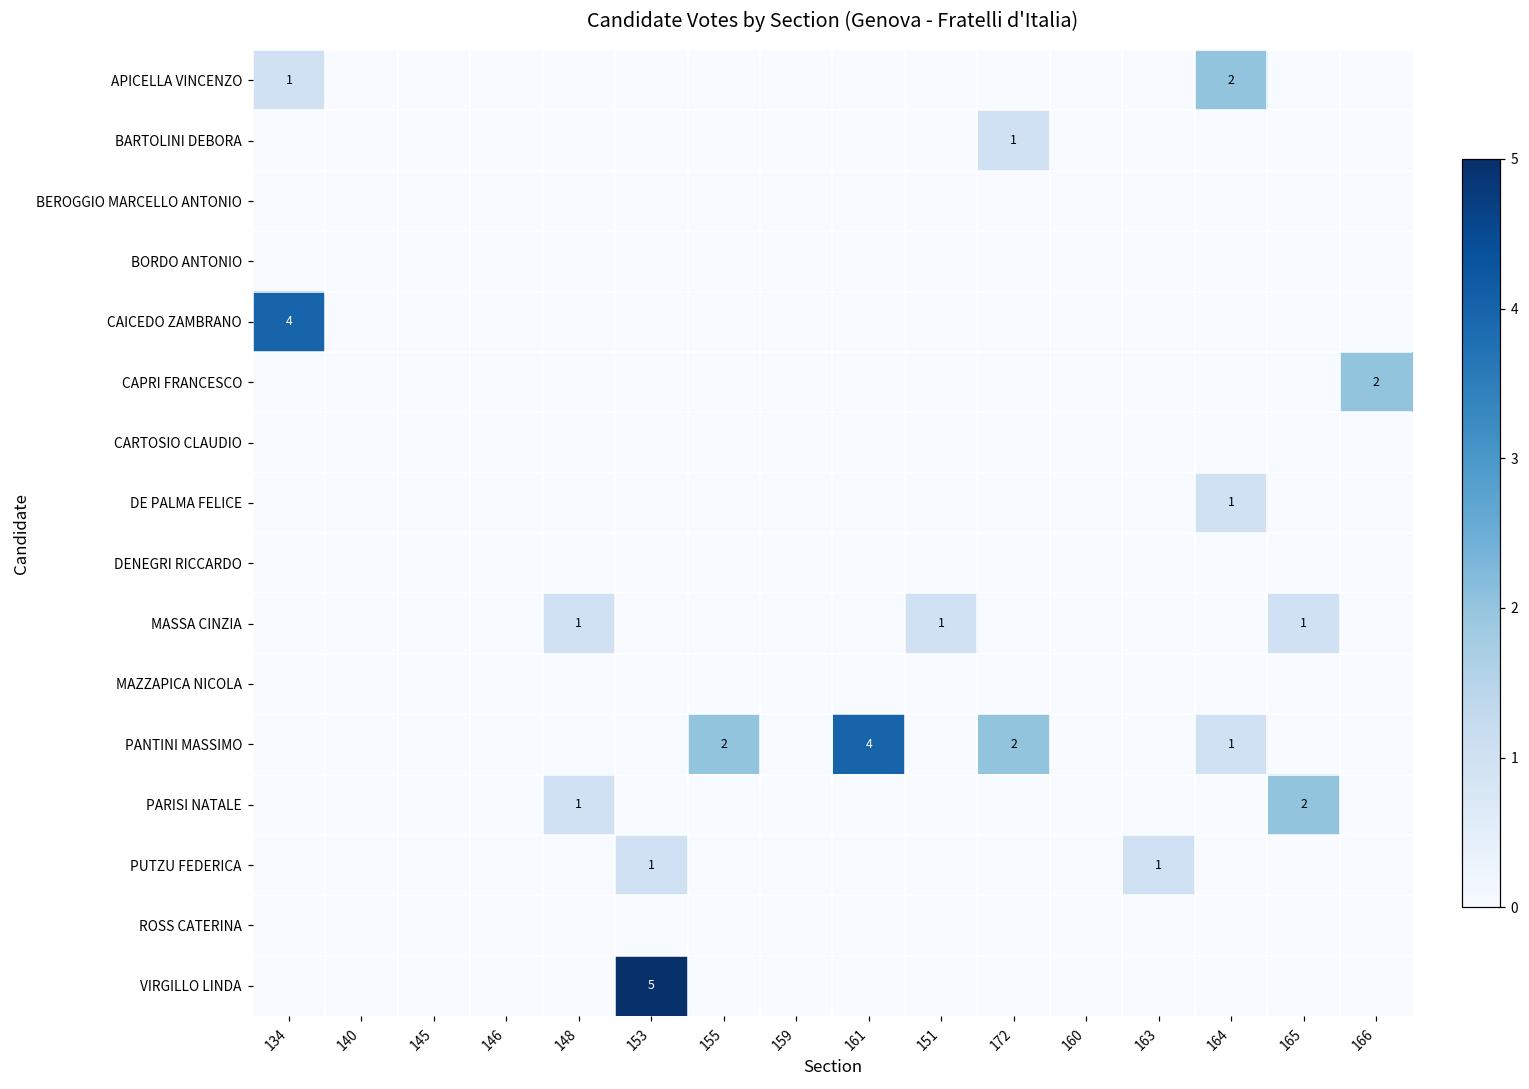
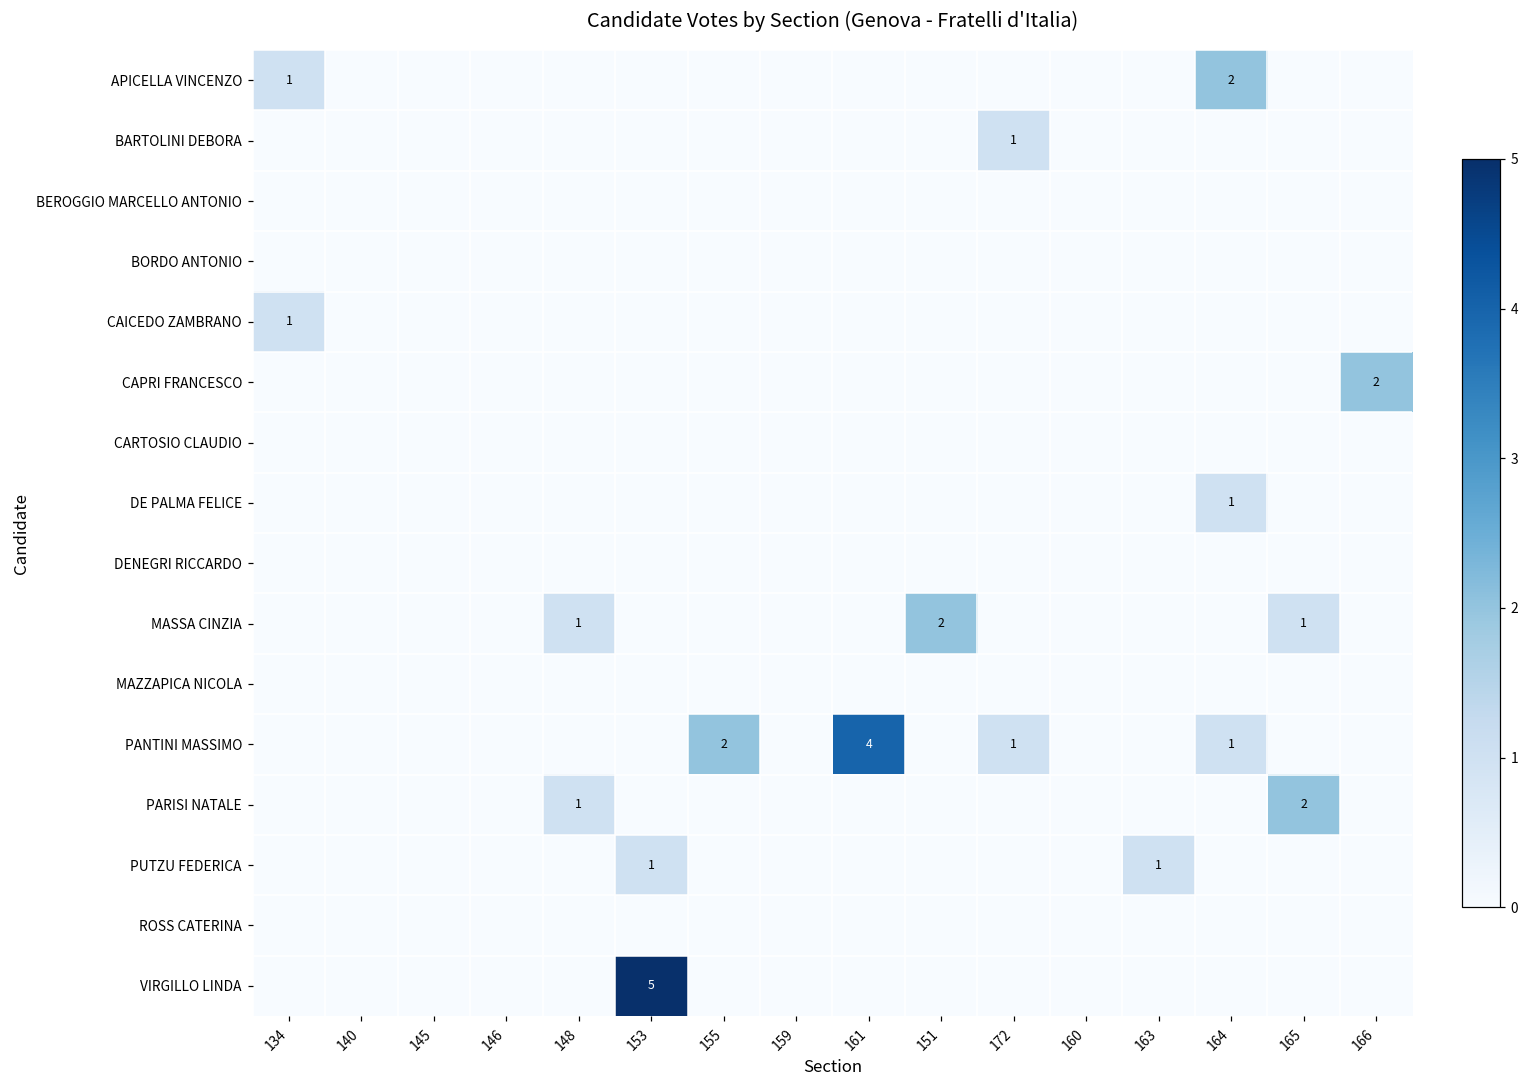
CAICEDO ZAMBRANO, 134: 4 -> 1
MASSA CINZIA, 151: 1 -> 2
PANTINI MASSIMO, 172: 2 -> 1
